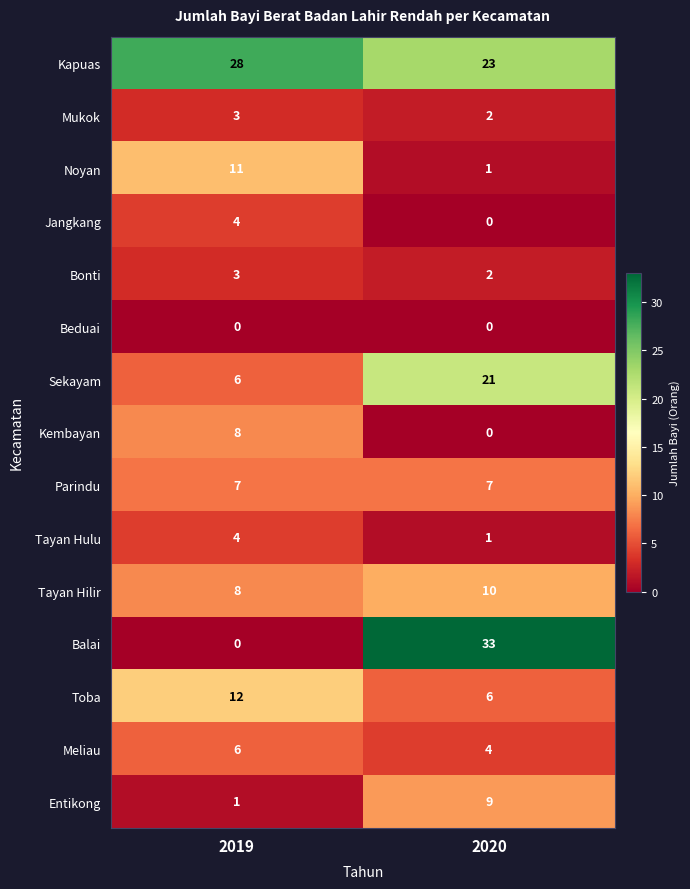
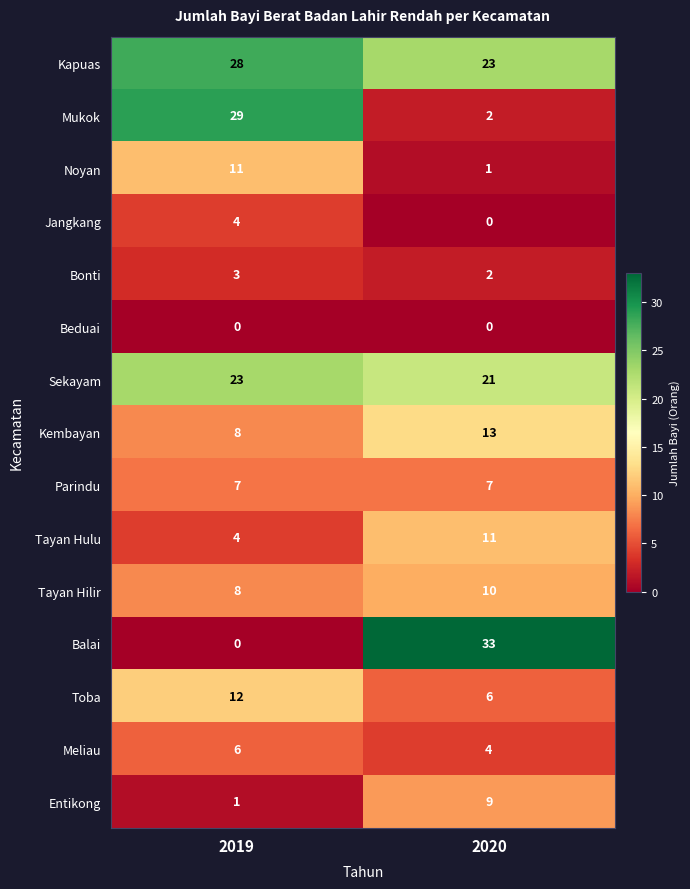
Mukok, 2019: 3 -> 29
Sekayam, 2019: 6 -> 23
Kembayan, 2020: 0 -> 13
Tayan Hulu, 2020: 1 -> 11
